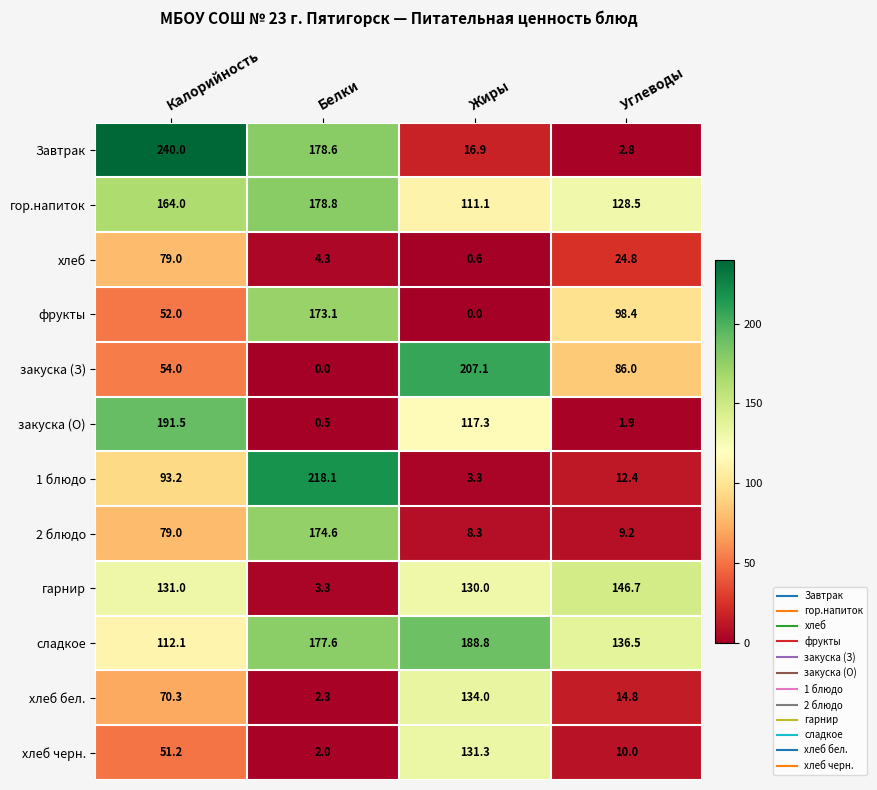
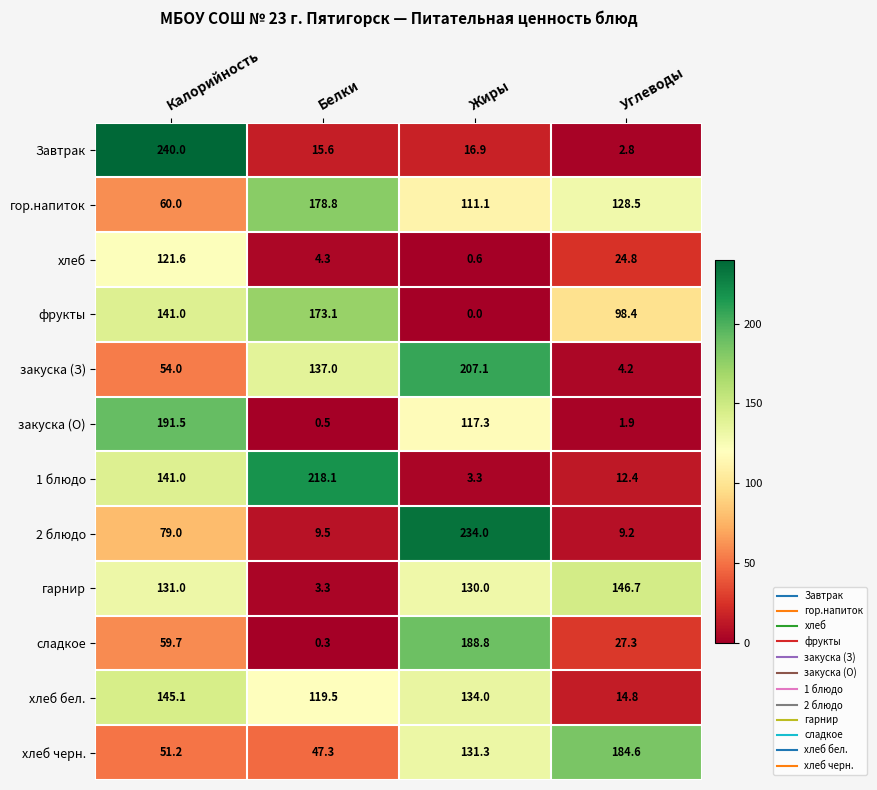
Завтрак, Белки: 178.6 -> 15.6
гор.напиток, Калорийность: 164.0 -> 60.0
хлеб, Калорийность: 79.0 -> 121.6
фрукты, Калорийность: 52.0 -> 141.0
закуска (З), Белки: 0.0 -> 137.0
закуска (З), Углеводы: 86.0 -> 4.2
1 блюдо, Калорийность: 93.2 -> 141.0
2 блюдо, Белки: 174.6 -> 9.5
2 блюдо, Жиры: 8.3 -> 234.0
сладкое, Калорийность: 112.1 -> 59.7
сладкое, Белки: 177.6 -> 0.3
сладкое, Углеводы: 136.5 -> 27.3
хлеб бел., Калорийность: 70.3 -> 145.1
хлеб бел., Белки: 2.3 -> 119.5
хлеб черн., Белки: 2.0 -> 47.3
хлеб черн., Углеводы: 10.0 -> 184.6
